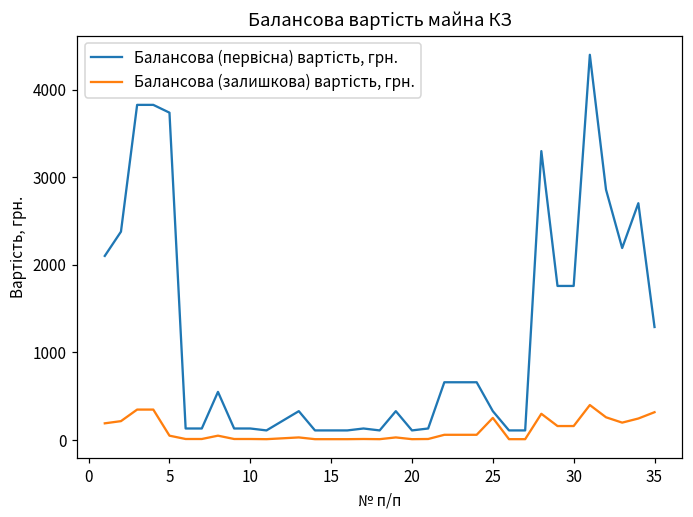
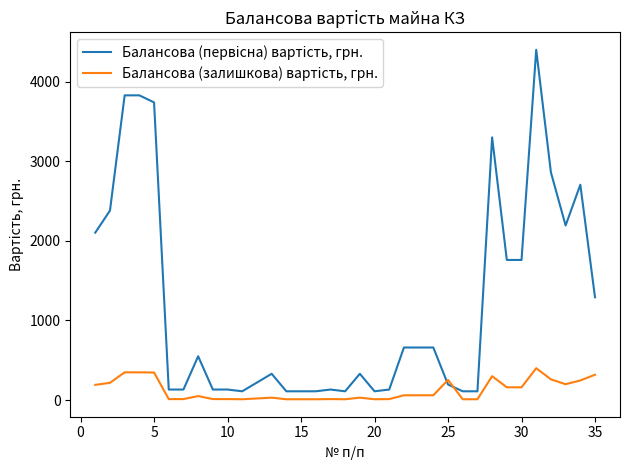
Балансова (залишкова) вартість, грн., 5: 100 -> 300
Балансова (первісна) вартість, грн., 25: 300 -> 200
